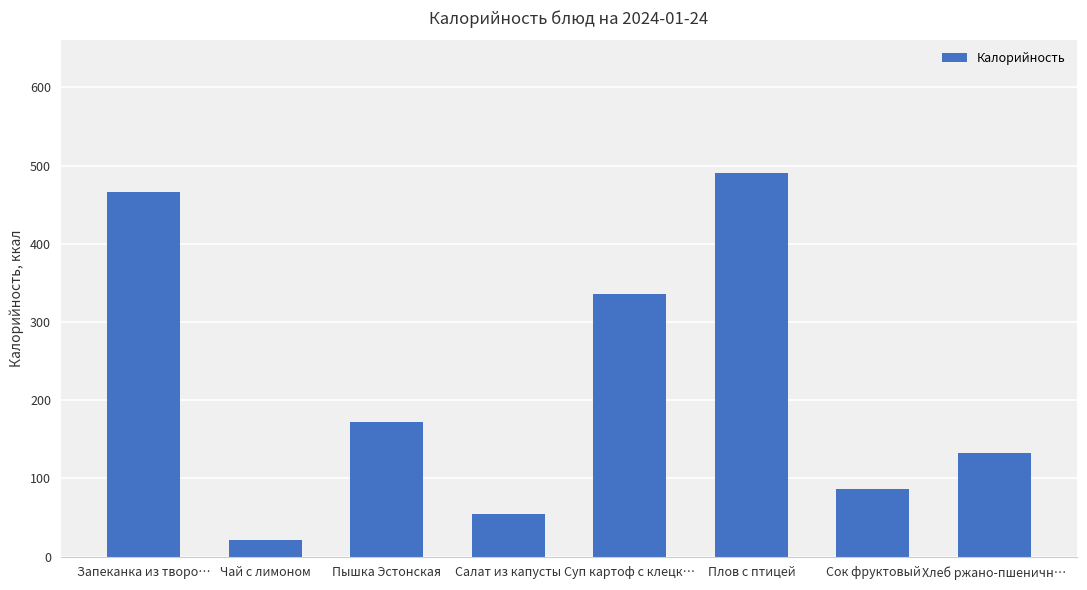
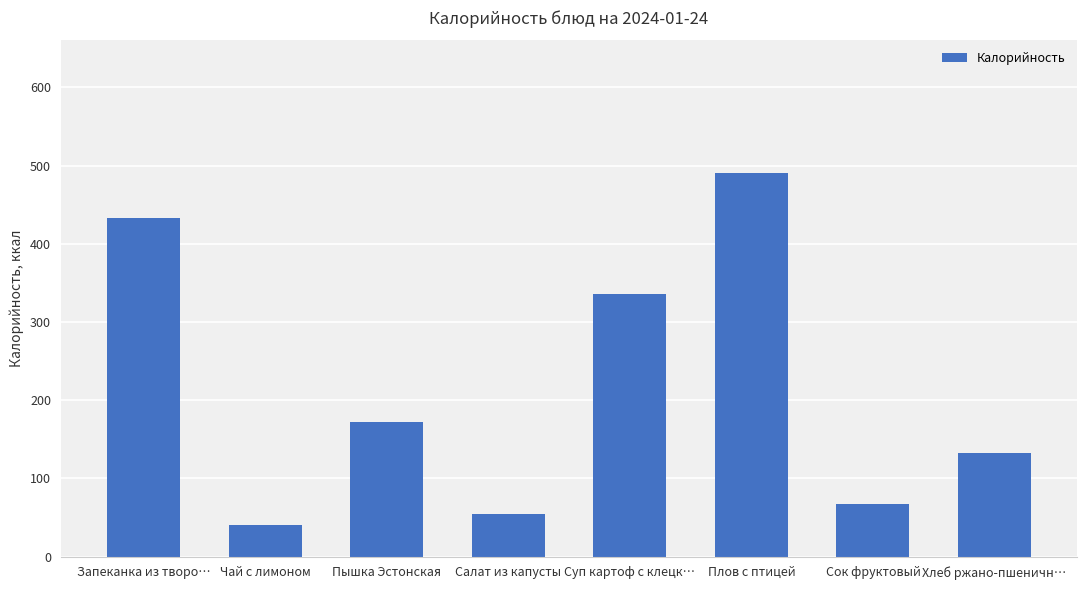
Запеканка из творо…: 470 -> 430
Чай с лимоном: 20 -> 40
Сок фруктовый: 90 -> 70
